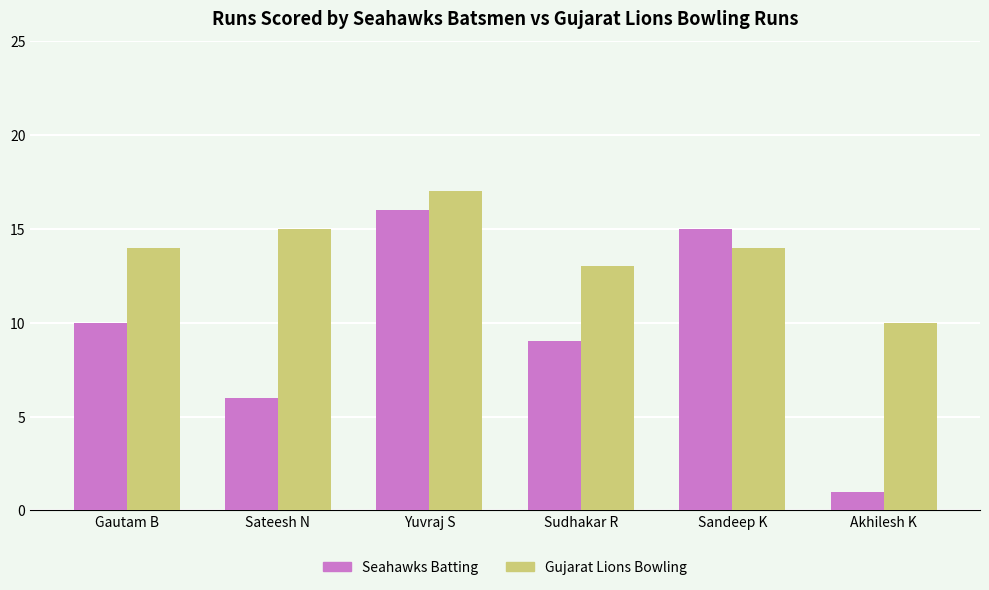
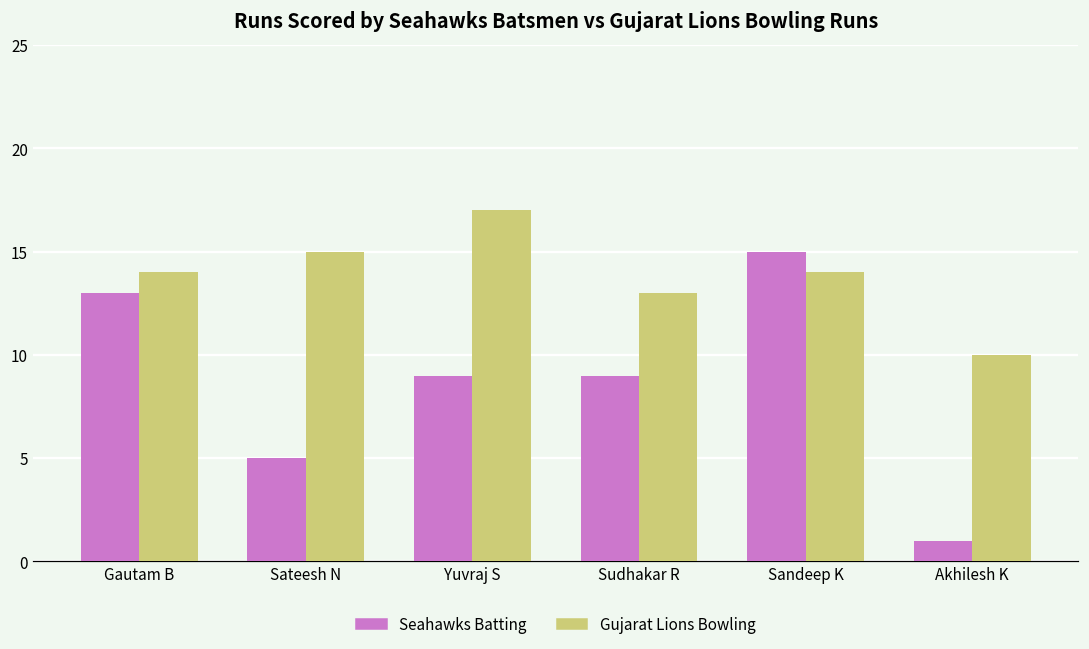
Seahawks Batting, Gautam B: 10 -> 13
Seahawks Batting, Sateesh N: 6 -> 5
Seahawks Batting, Yuvraj S: 16 -> 9
